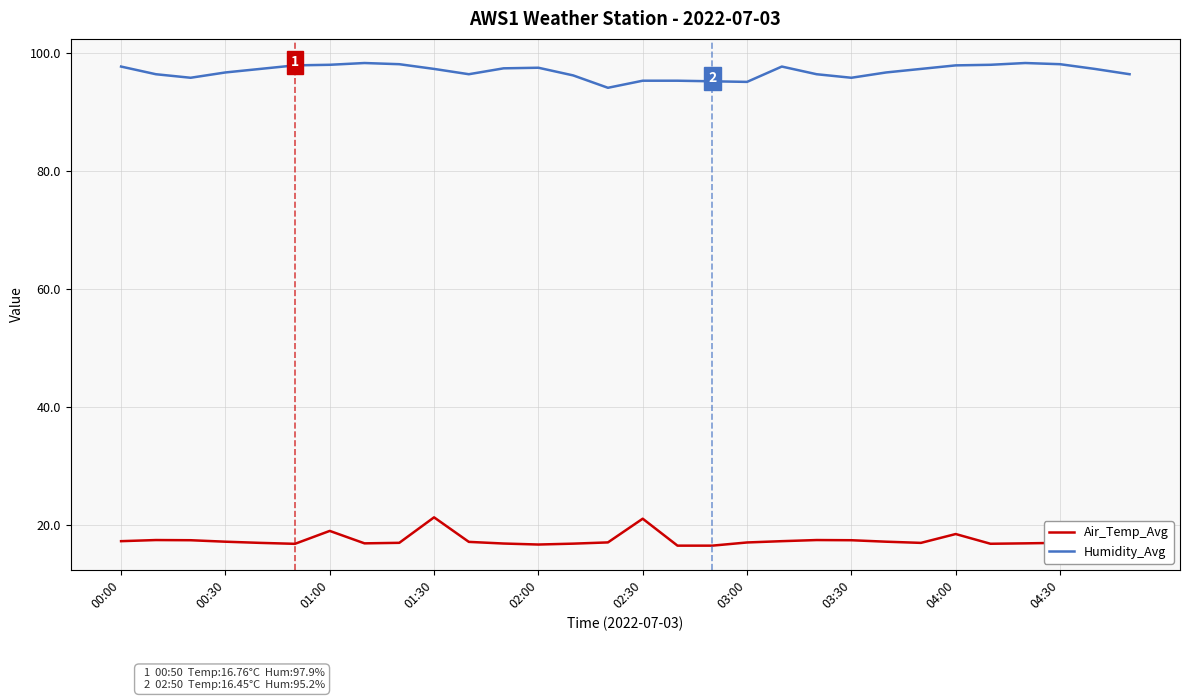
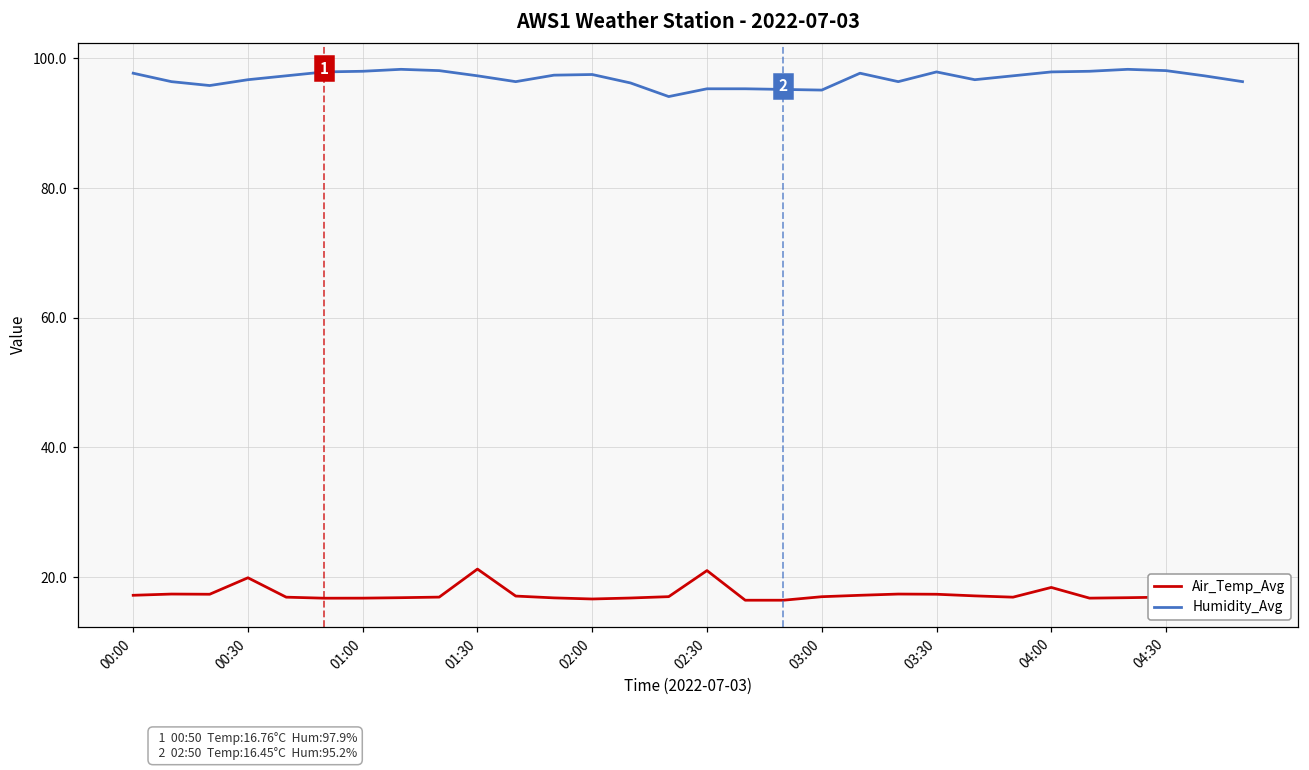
Air_Temp_Avg, 00:30: 17 -> 20
Air_Temp_Avg, 01:00: 19 -> 17
Humidity_Avg, 03:30: 96 -> 98
